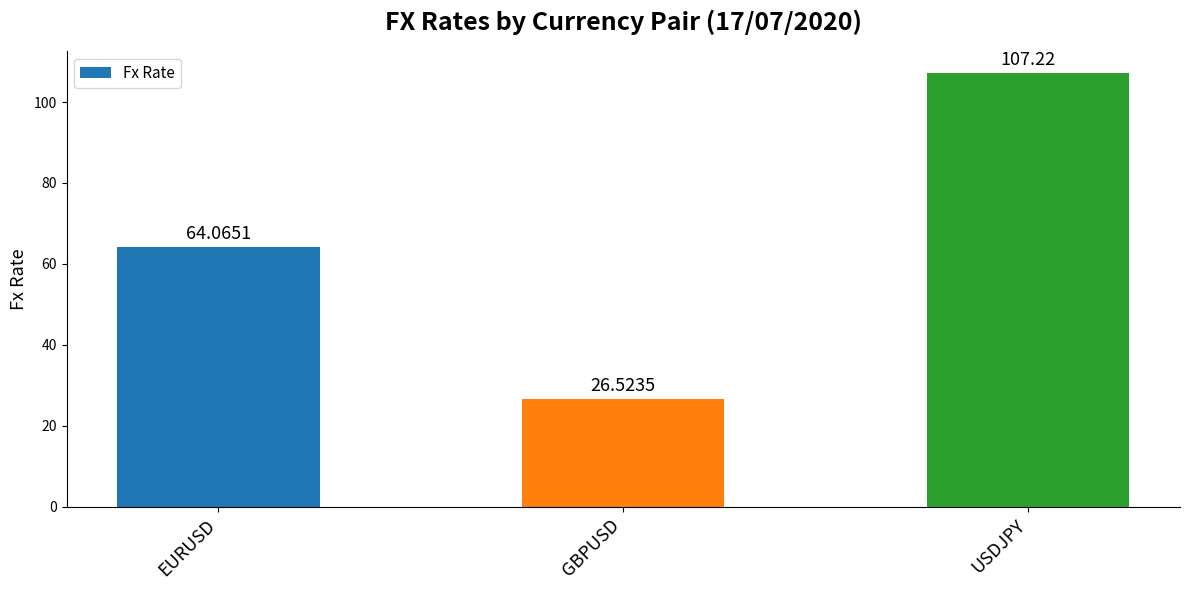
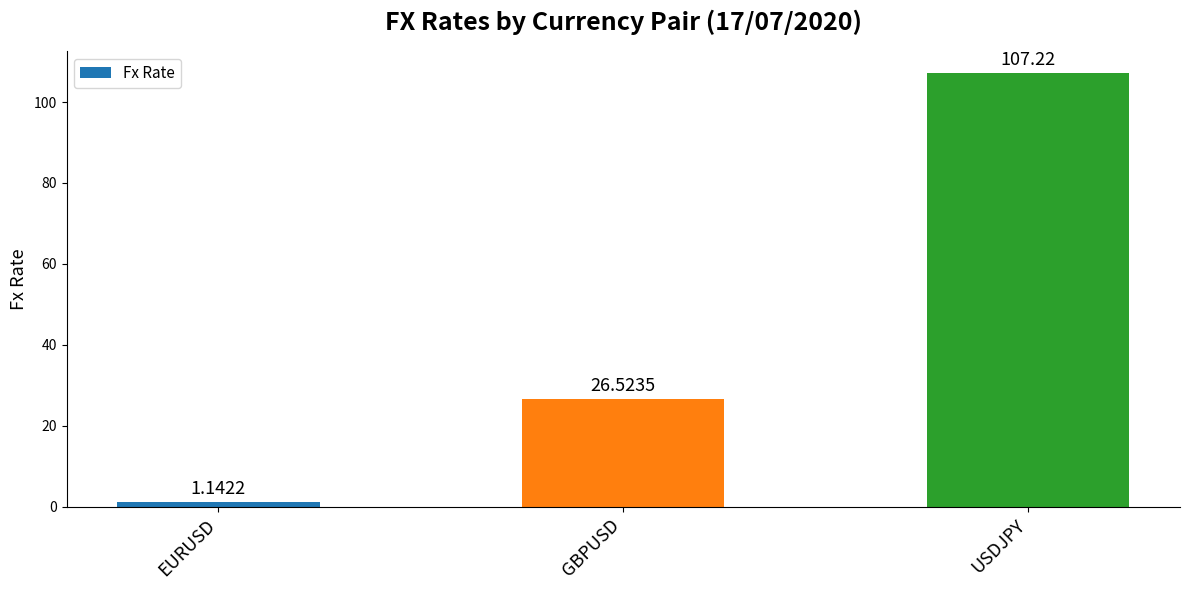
EURUSD: 64.0651 -> 1.1422
